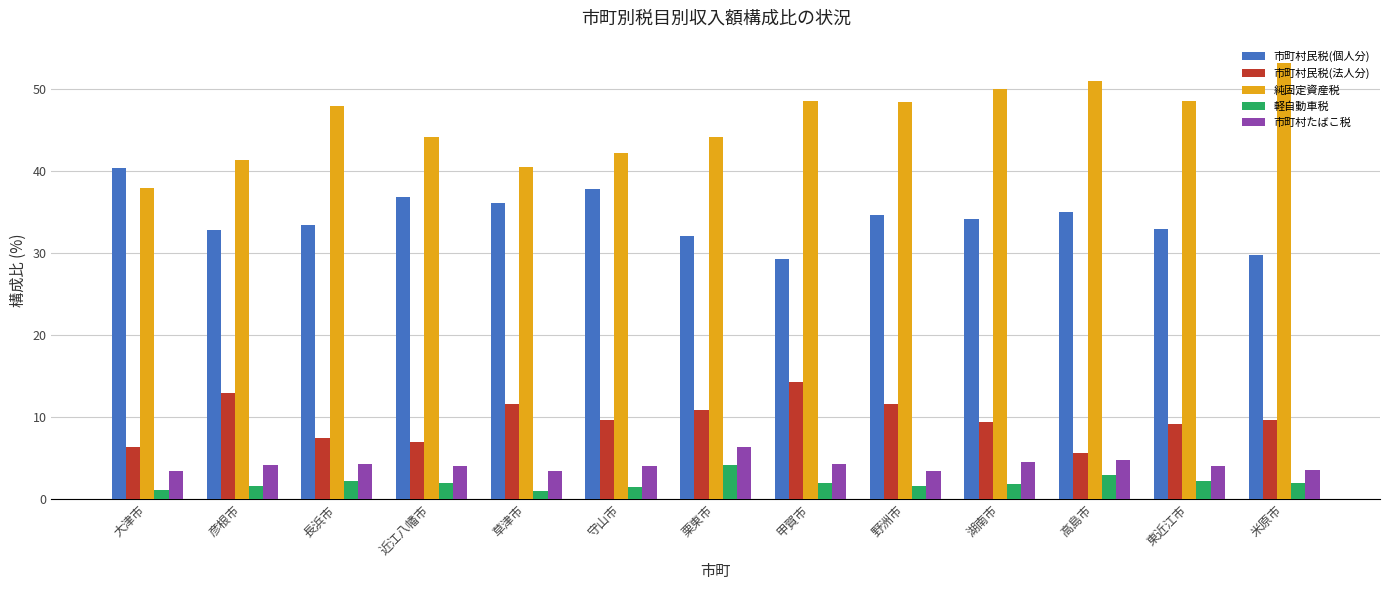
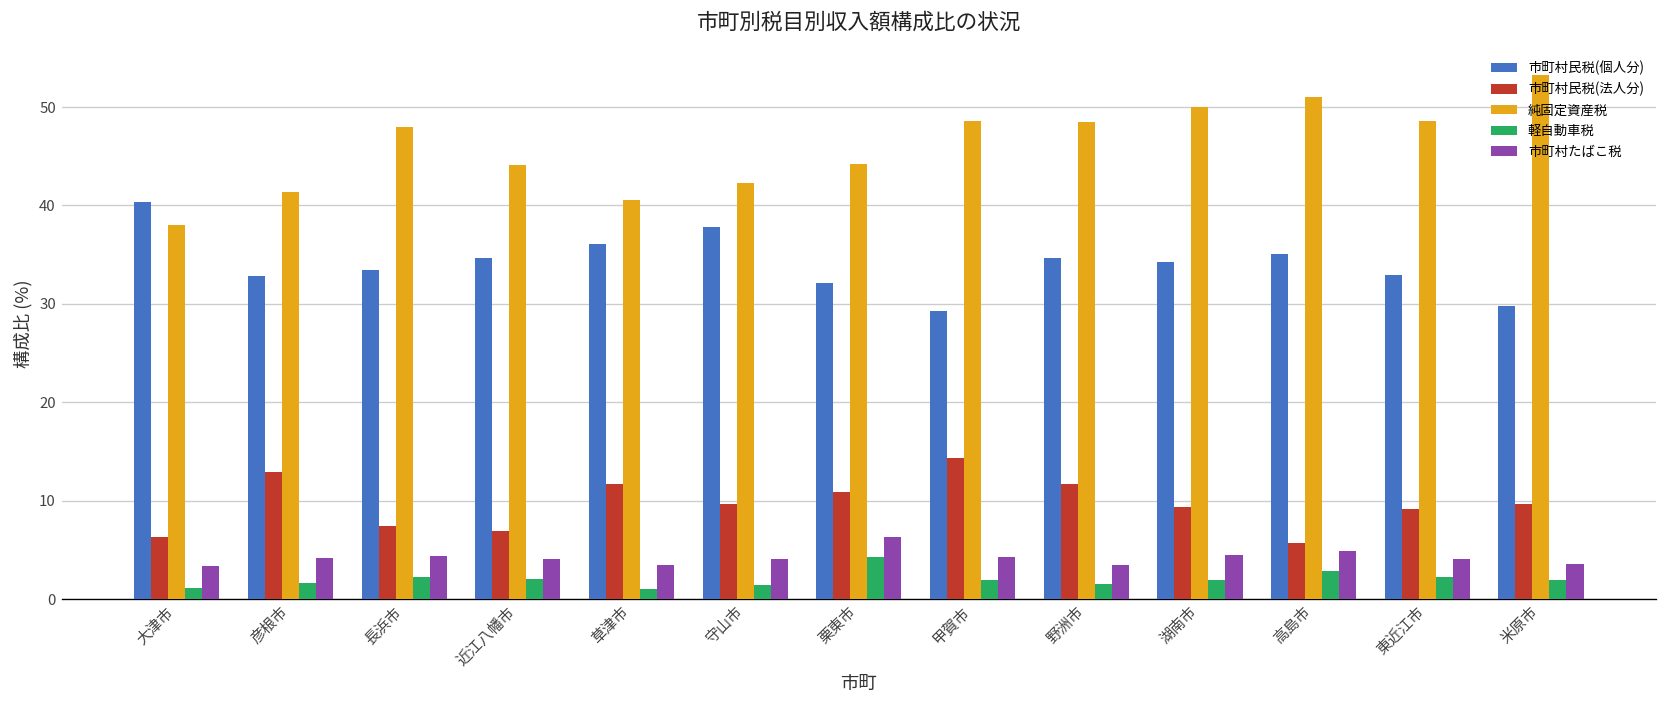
市町村民税(個人分), 近江八幡市: 37 -> 35
